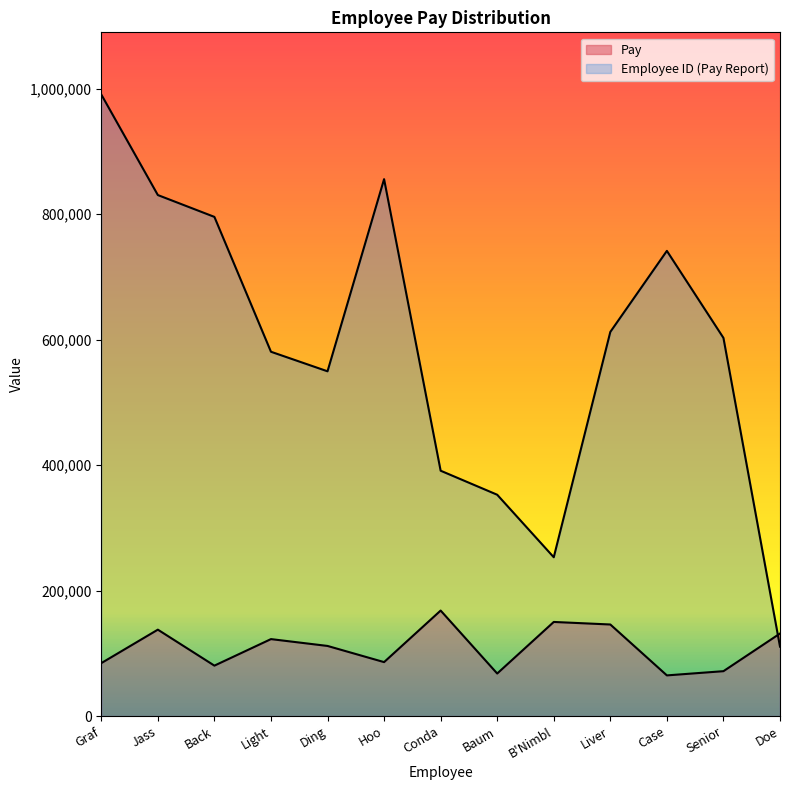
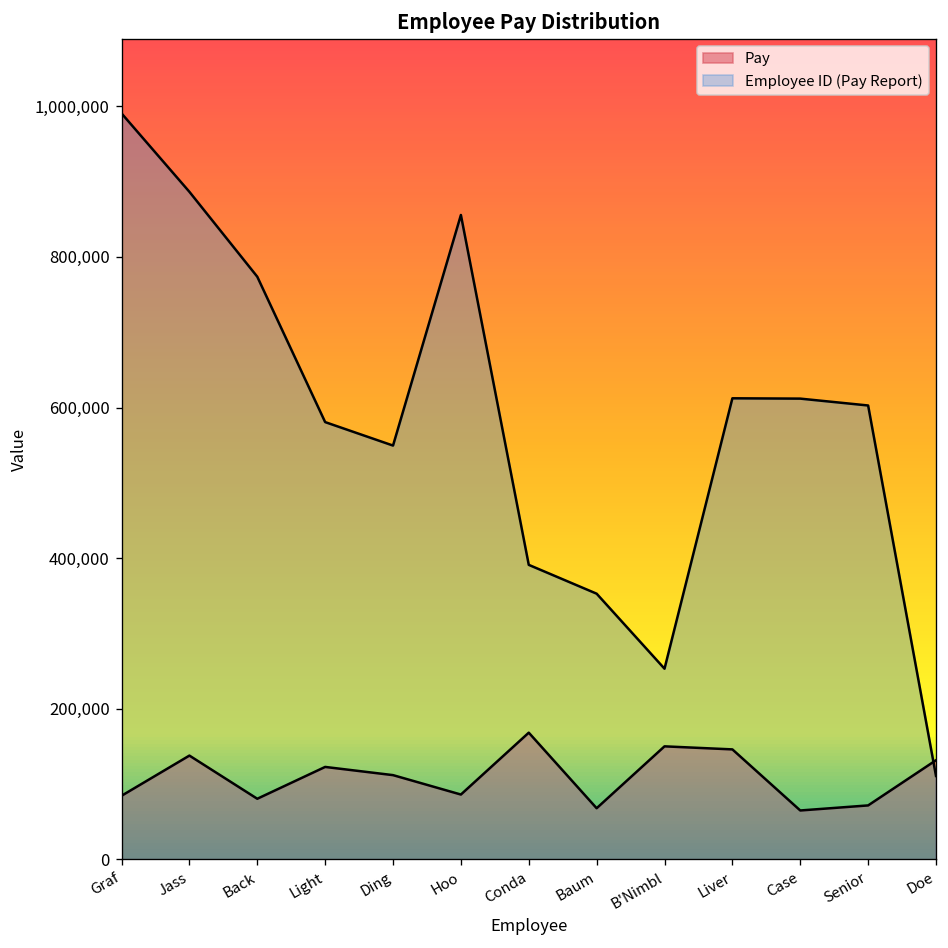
Employee ID (Pay Report), Jass: 830,000 -> 890,000
Employee ID (Pay Report), Back: 800,000 -> 770,000
Employee ID (Pay Report), Case: 740,000 -> 610,000
